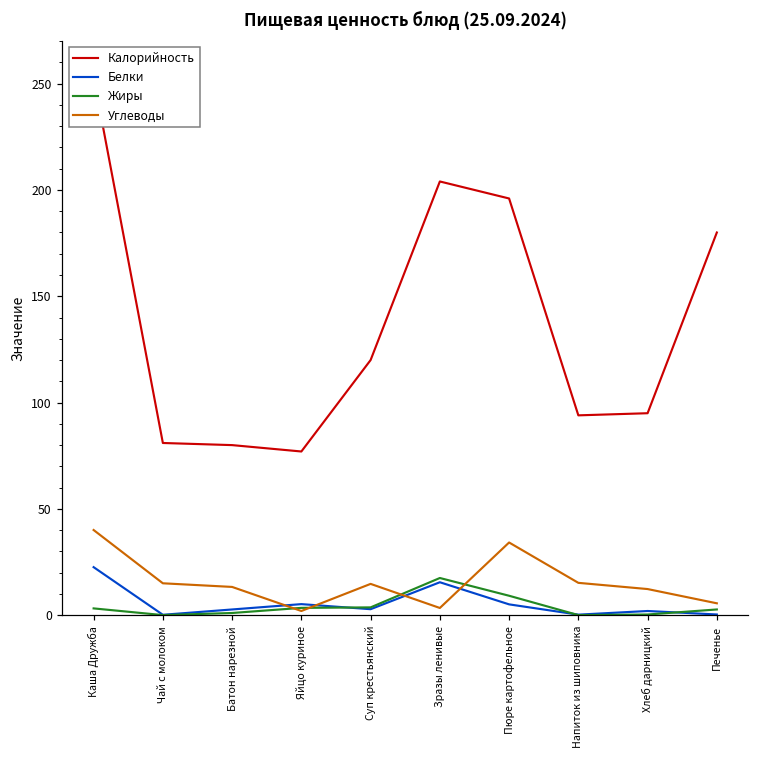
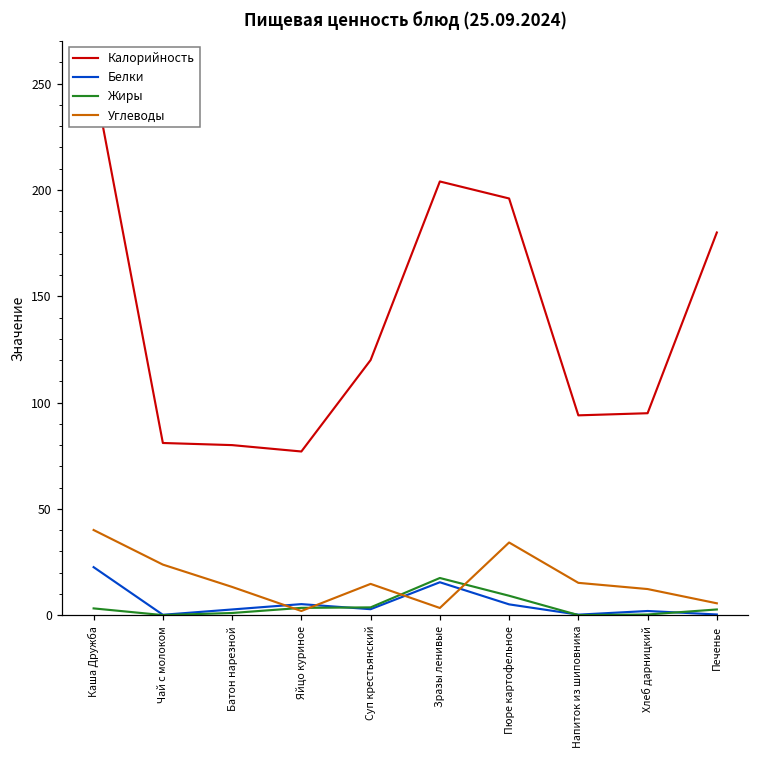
Углеводы, Чай с молоком: 15 -> 24
